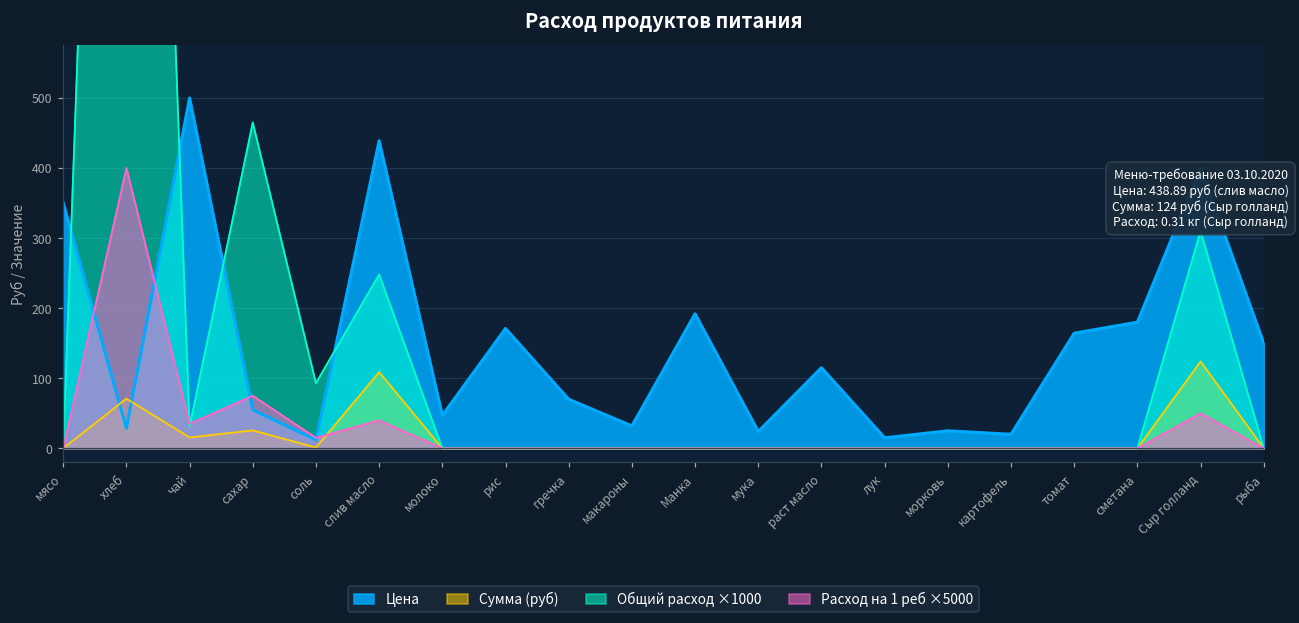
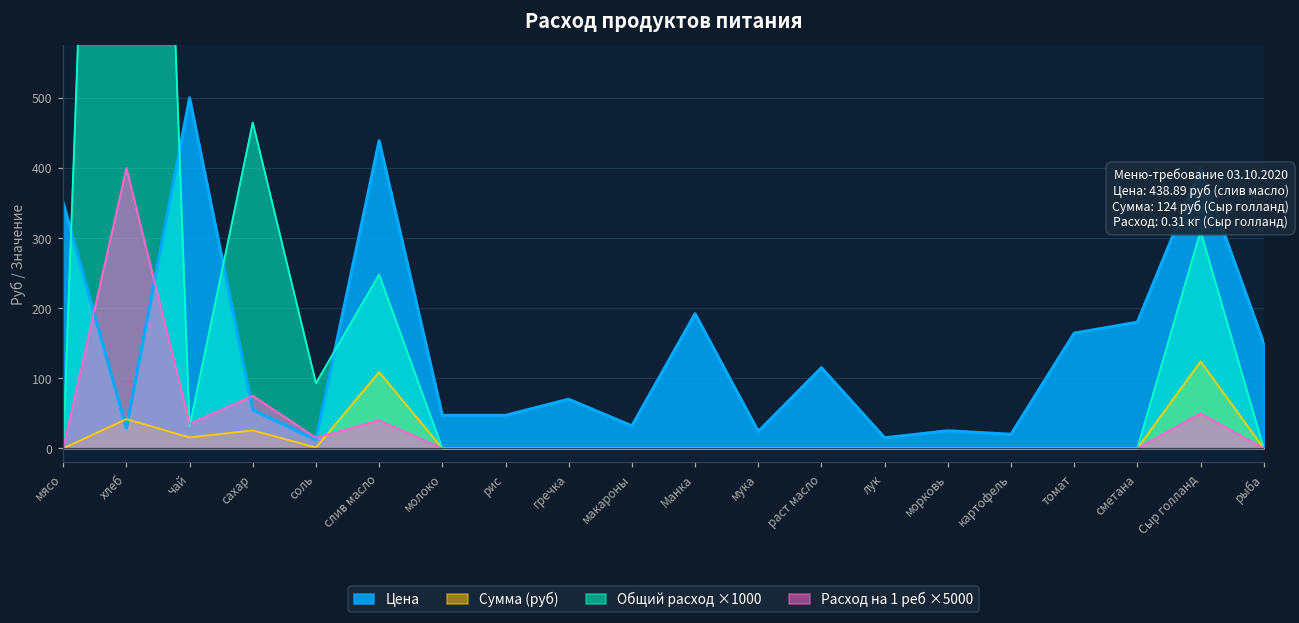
Сумма (руб), хлеб: 70 -> 40
Цена, рис: 170 -> 50
